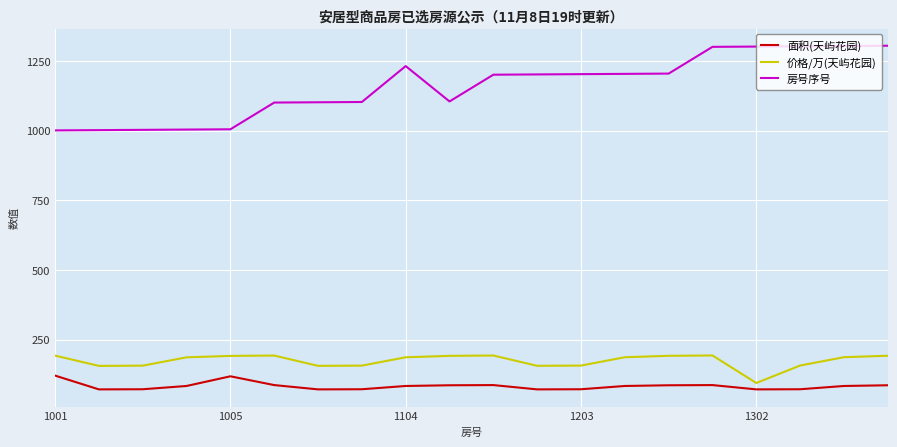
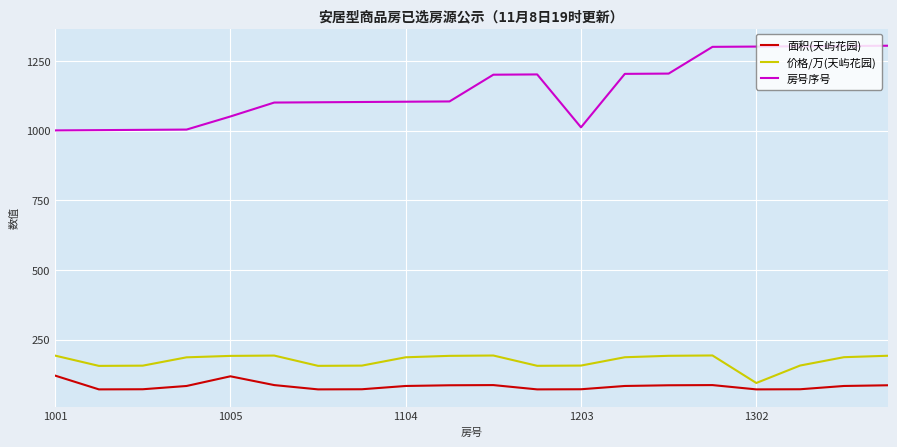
房号序号, 1005: 1010 -> 1050
房号序号, 1104: 1230 -> 1100
房号序号, 1203: 1200 -> 1010
